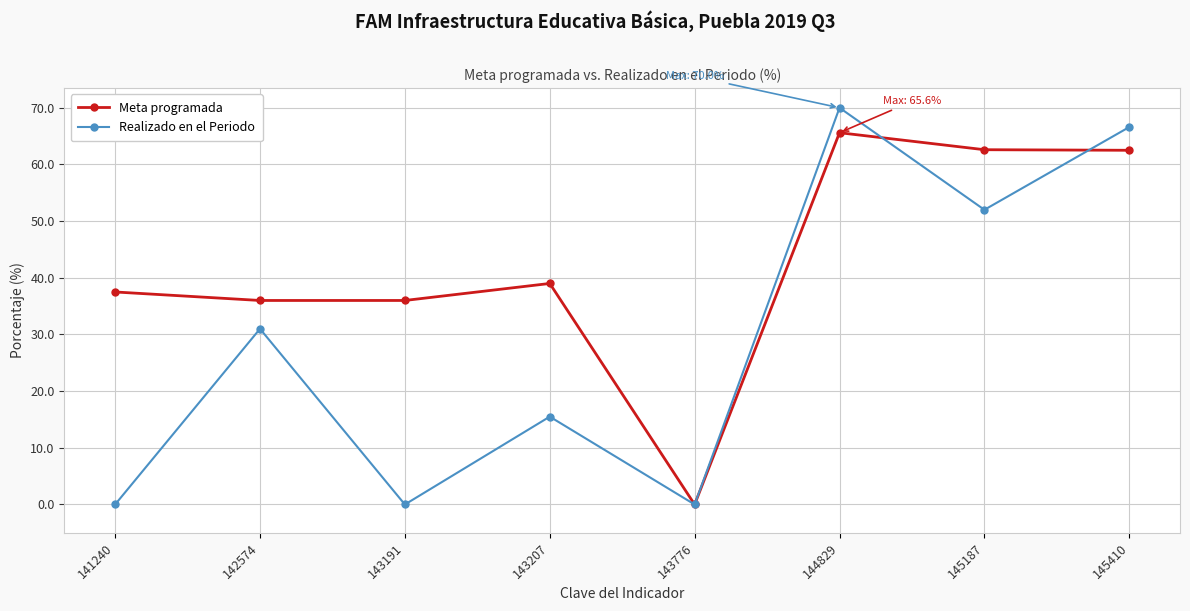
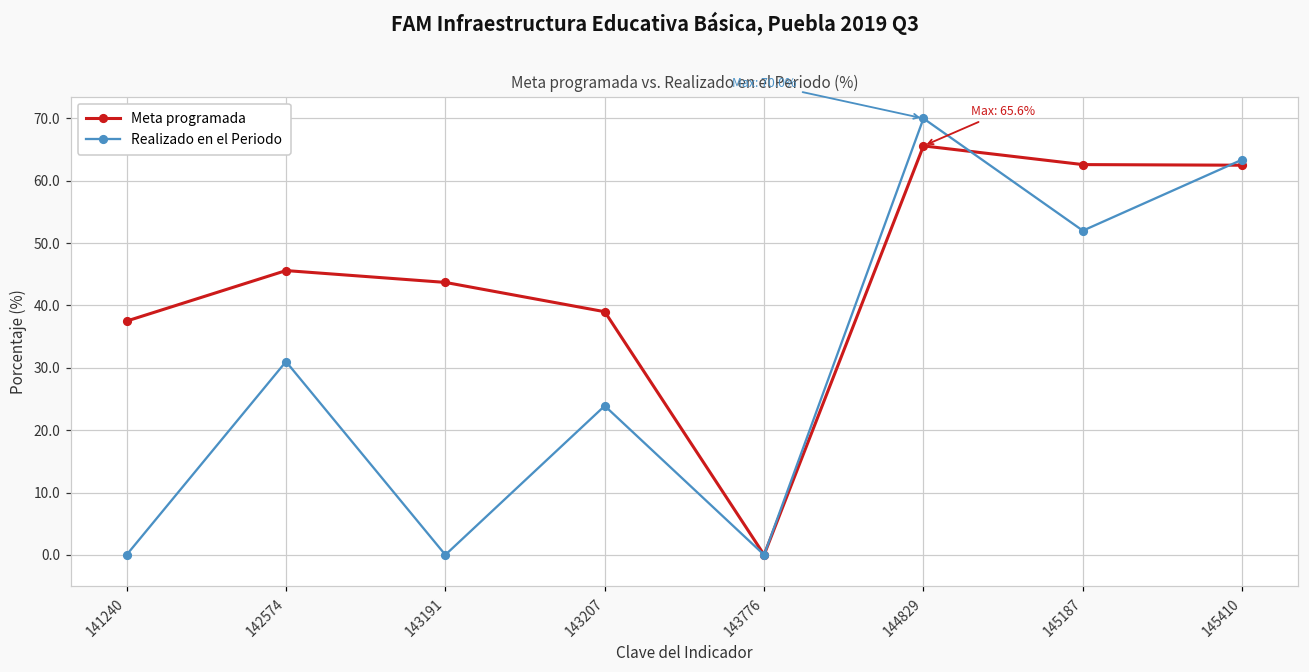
Meta programada, 142574: 36 -> 46
Meta programada, 143191: 36 -> 44
Realizado en el Periodo, 143207: 16 -> 24
Realizado en el Periodo, 145410: 67 -> 63
